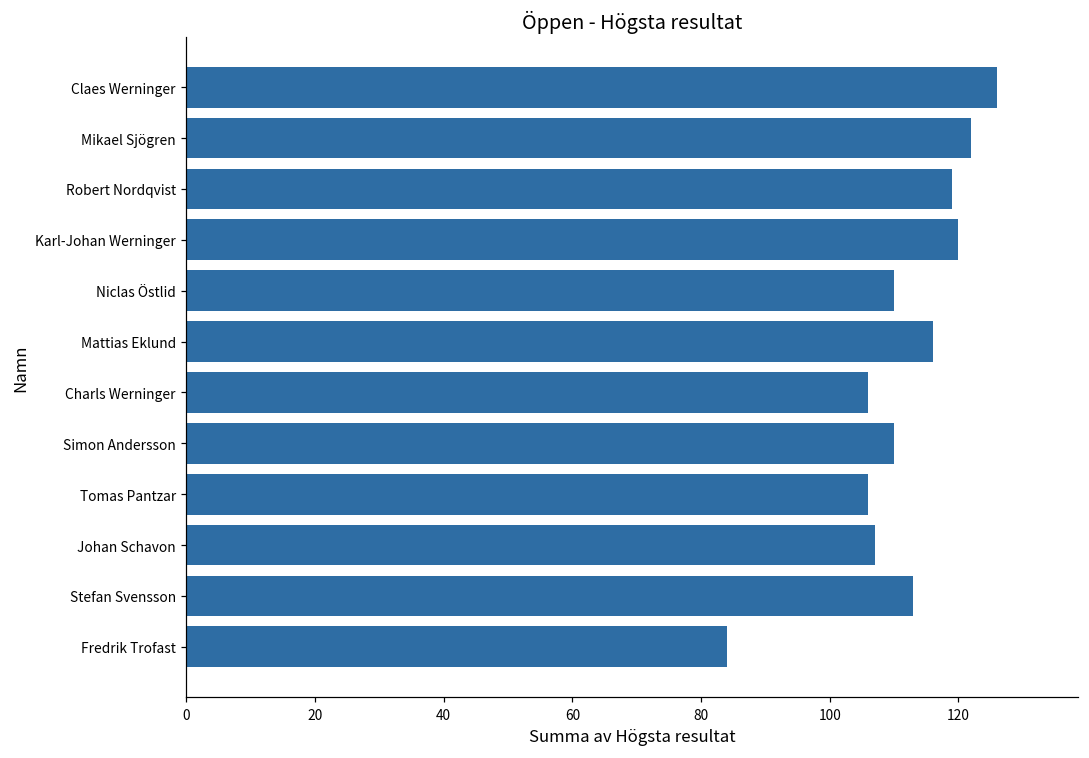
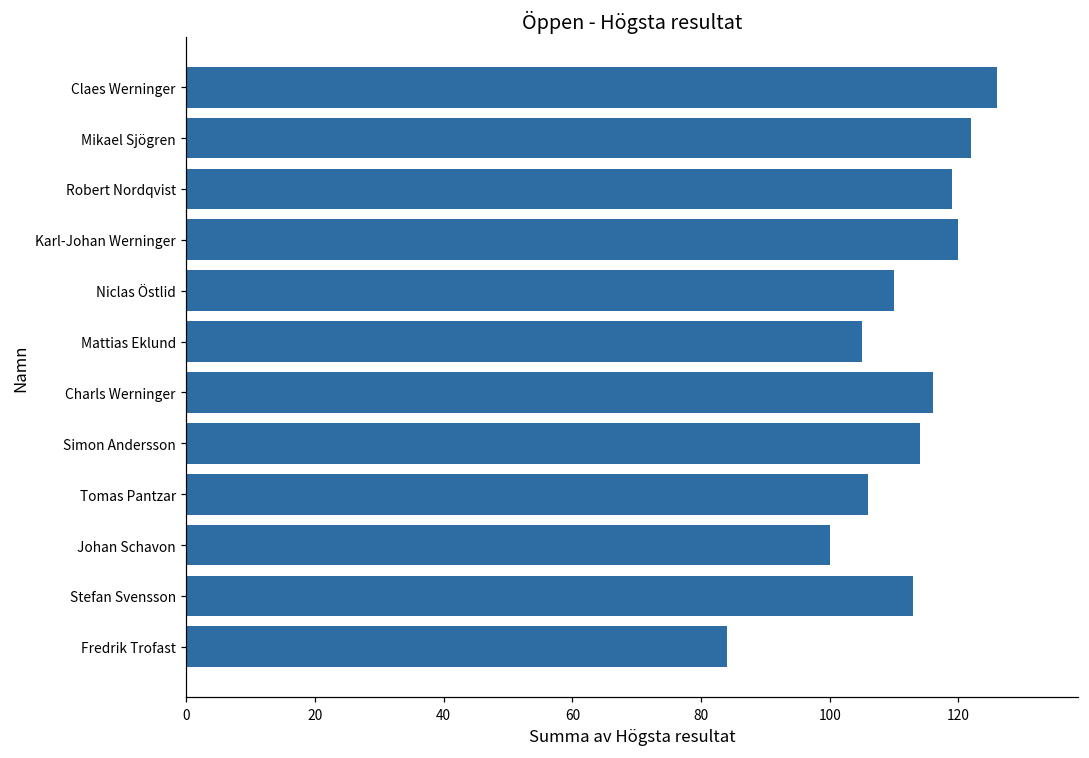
Mattias Eklund: 116 -> 105
Charls Werninger: 106 -> 116
Simon Andersson: 110 -> 114
Johan Schavon: 107 -> 100
